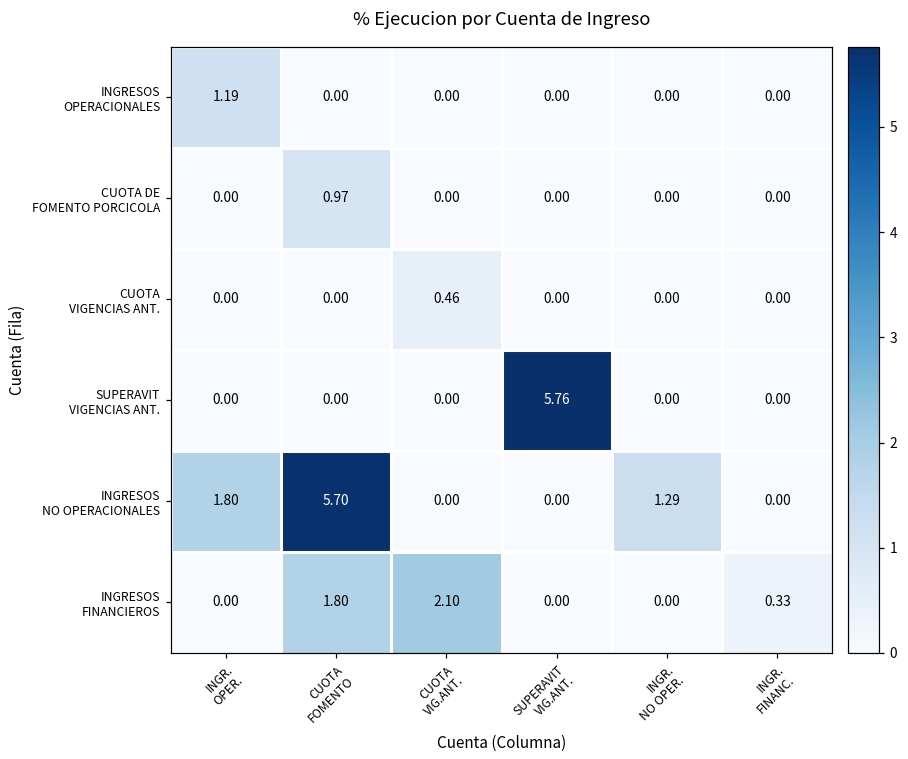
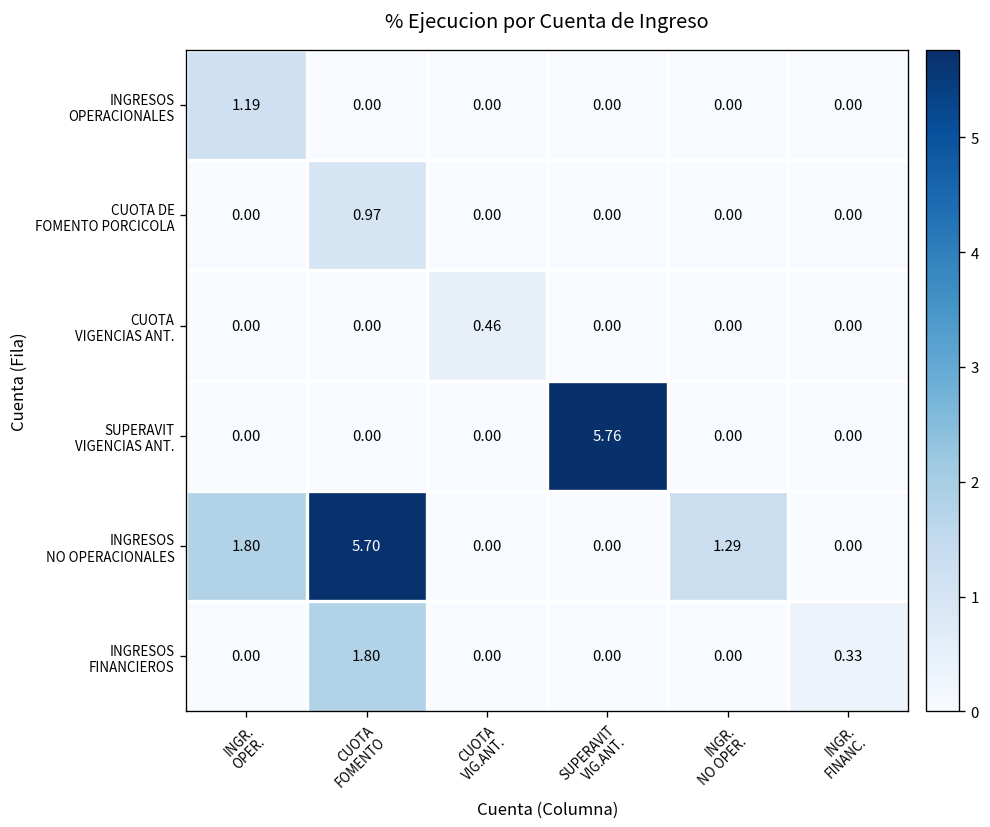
INGRESOS FINANCIEROS, CUOTA VIG.ANT.: 2.10 -> 0.00
